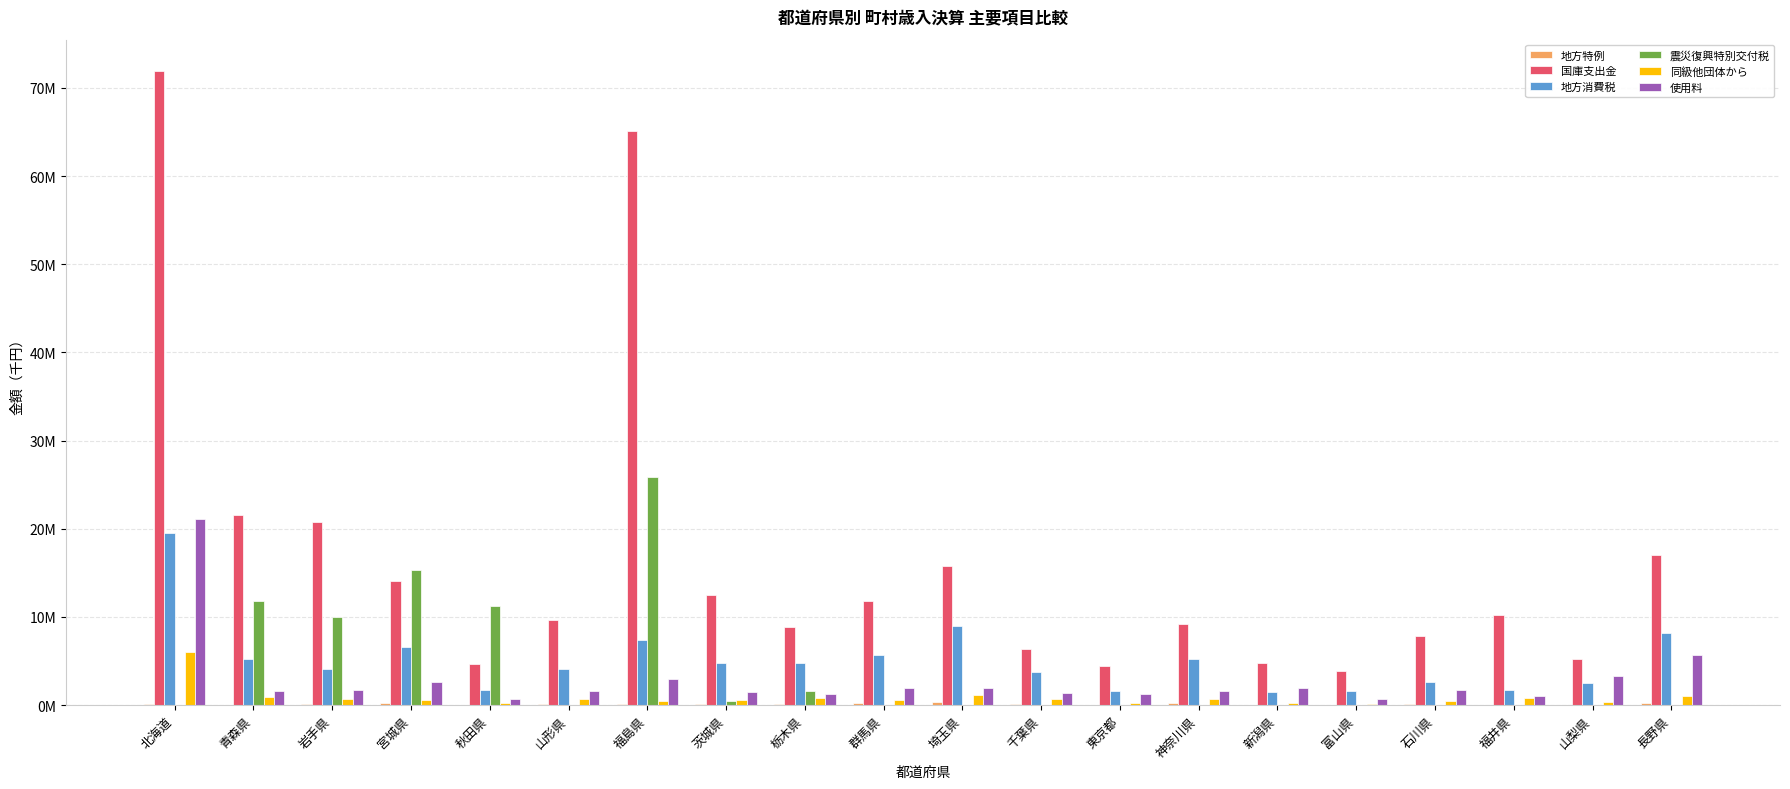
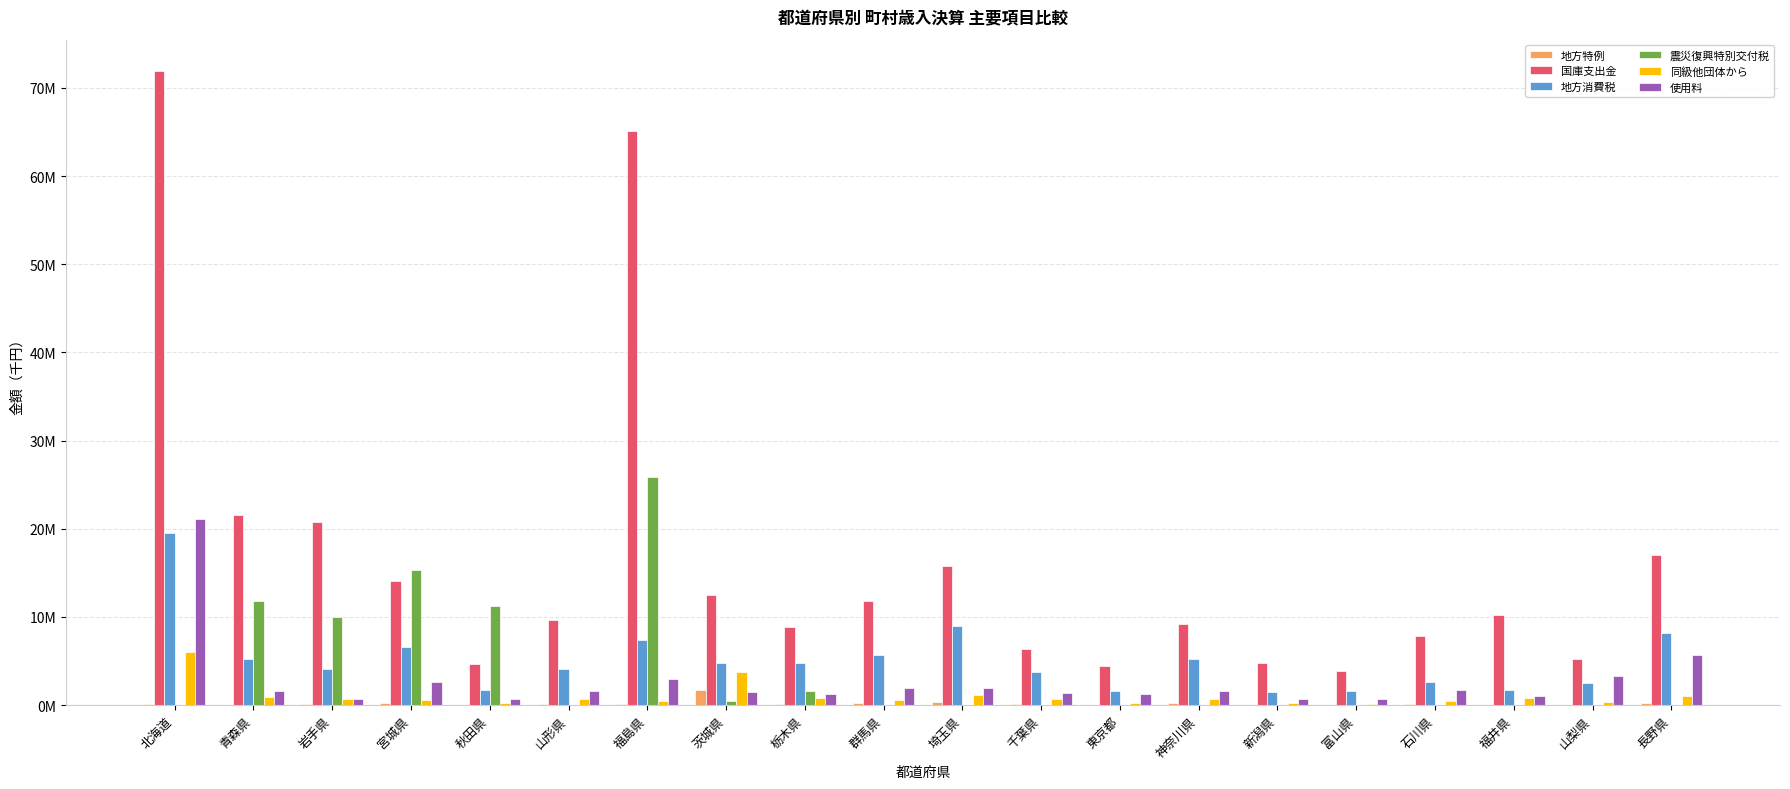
使用料, 岩手県: 2000000 -> 1000000
地方特例, 茨城県: 0 -> 2000000
同級他団体から, 茨城県: 1000000 -> 4000000
使用料, 新潟県: 2000000 -> 1000000
